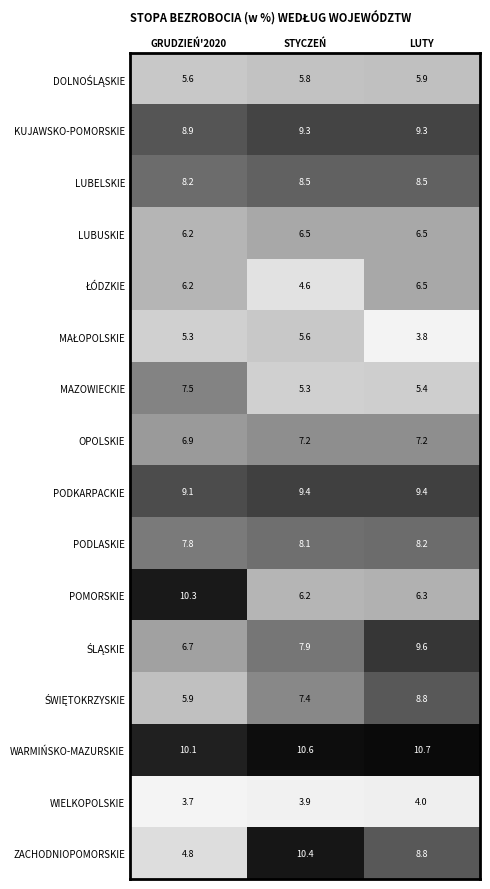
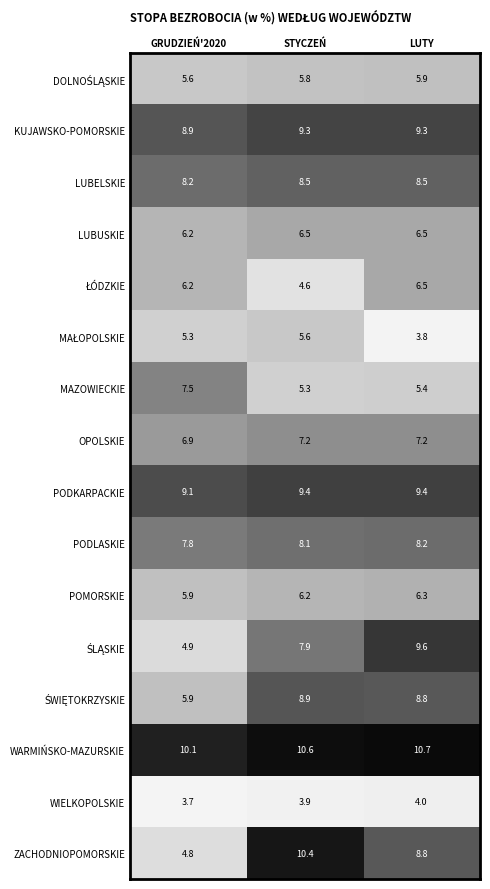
POMORSKIE, GRUDZIEŃ'2020: 10.3 -> 5.9
ŚLĄSKIE, GRUDZIEŃ'2020: 6.7 -> 4.9
ŚWIĘTOKRZYSKIE, STYCZEŃ: 7.4 -> 8.9
